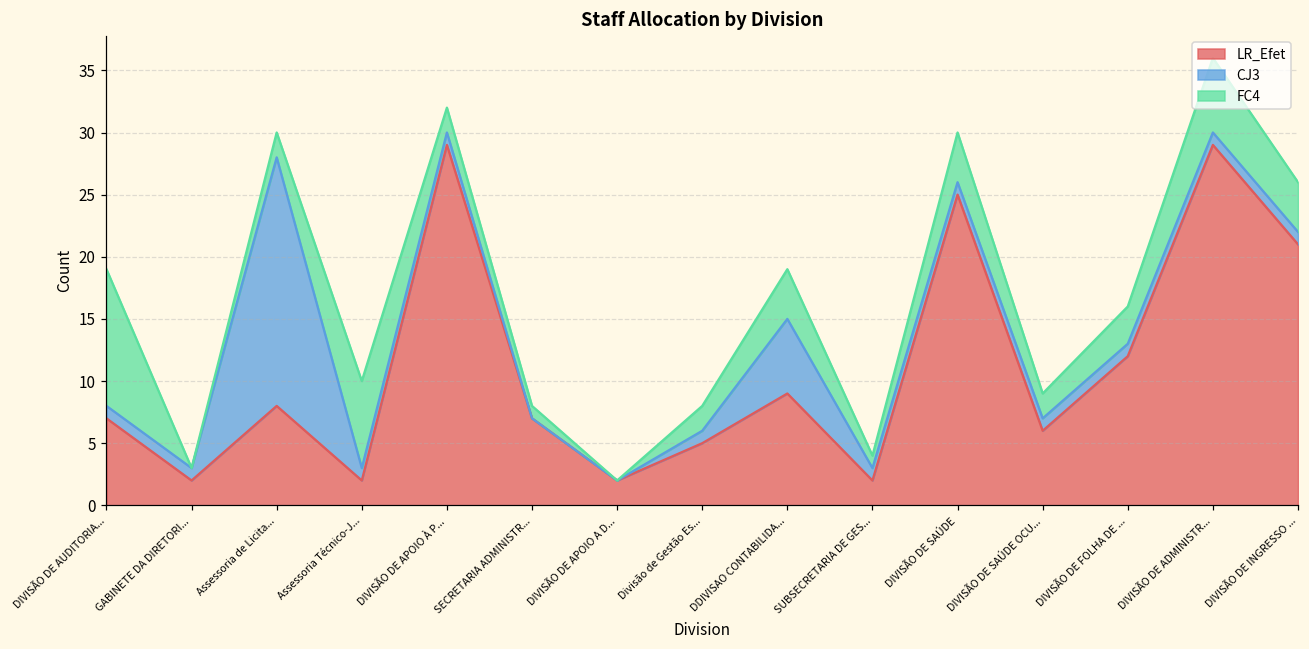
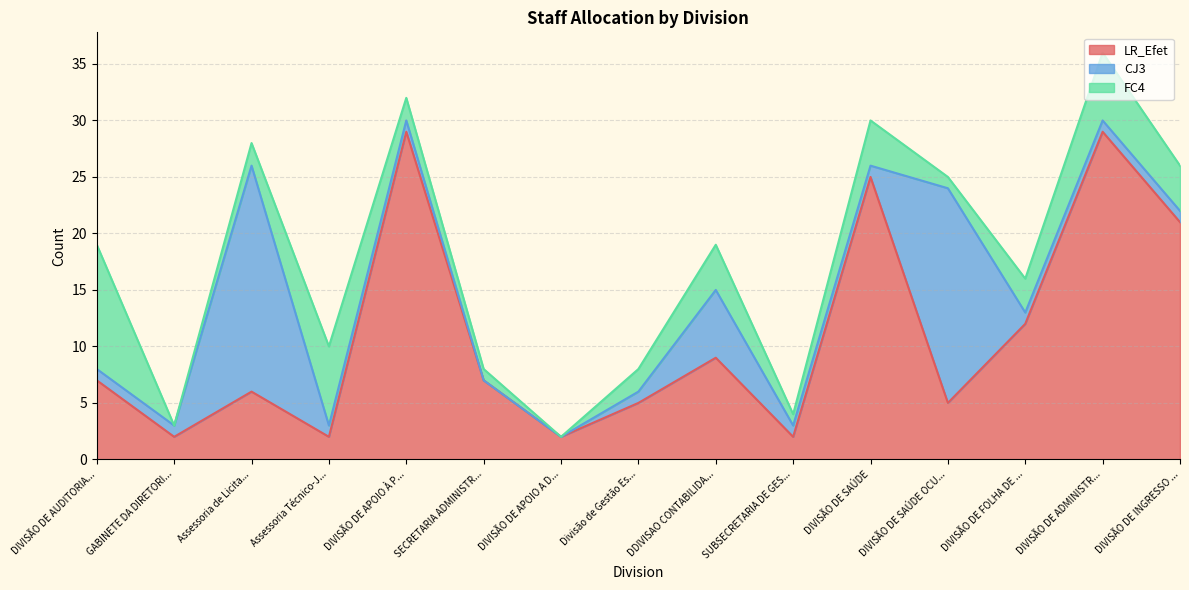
LR_Efet, Assessoria de Licita...: 8 -> 6
LR_Efet, DIVISÃO DE SAÚDE OCU...: 6 -> 5
CJ3, DIVISÃO DE SAÚDE OCU...: 1 -> 19
FC4, DIVISÃO DE SAÚDE OCU...: 2 -> 1
